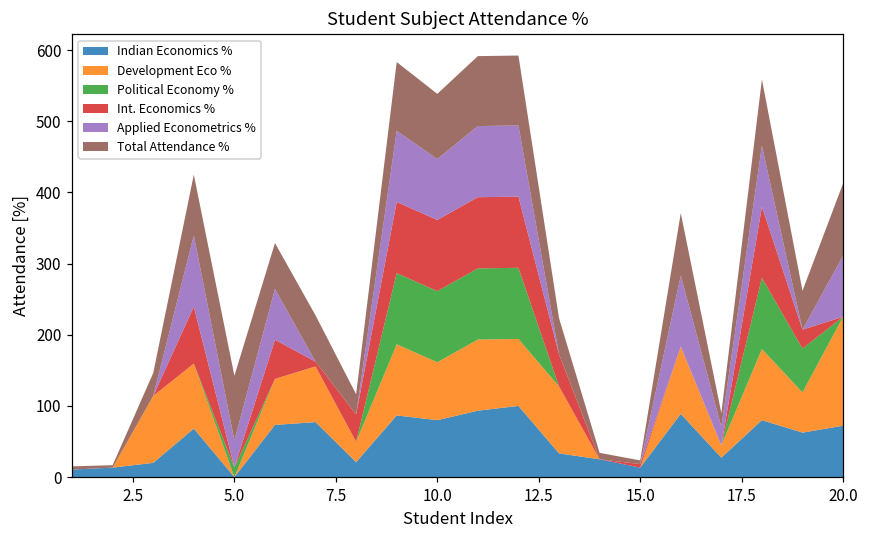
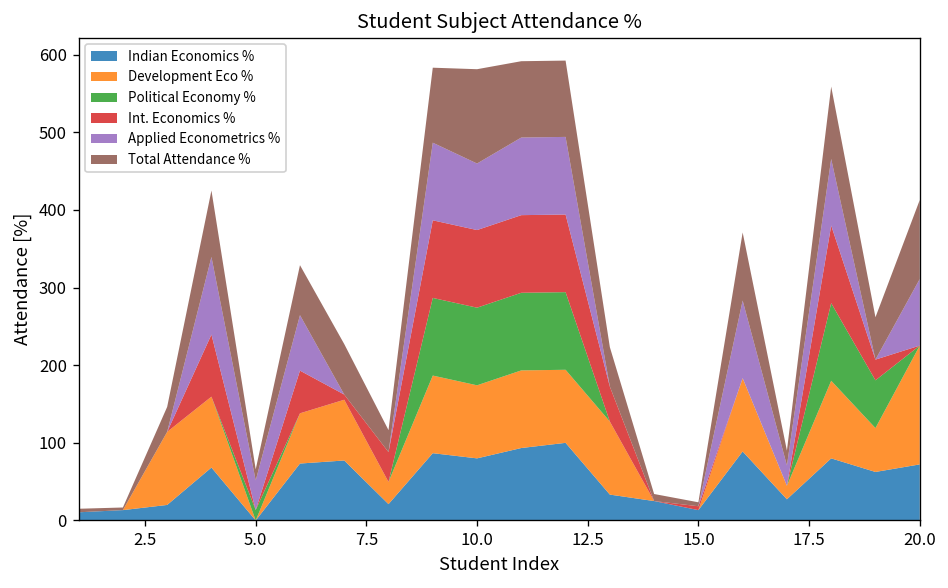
Total Attendance %, 5.0: 90 -> 10
Development Eco %, 10.0: 80 -> 90
Total Attendance %, 10.0: 90 -> 120
